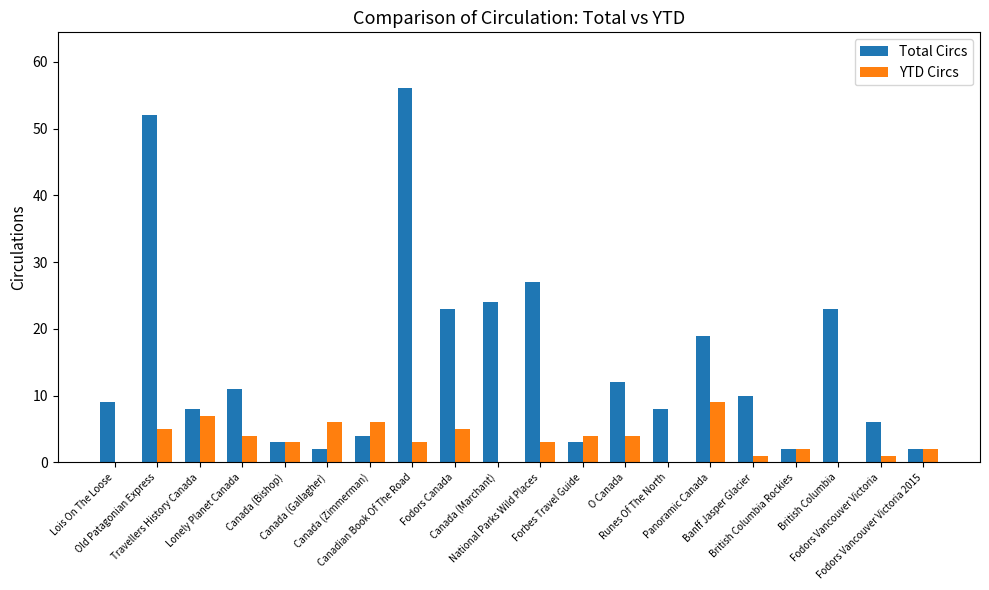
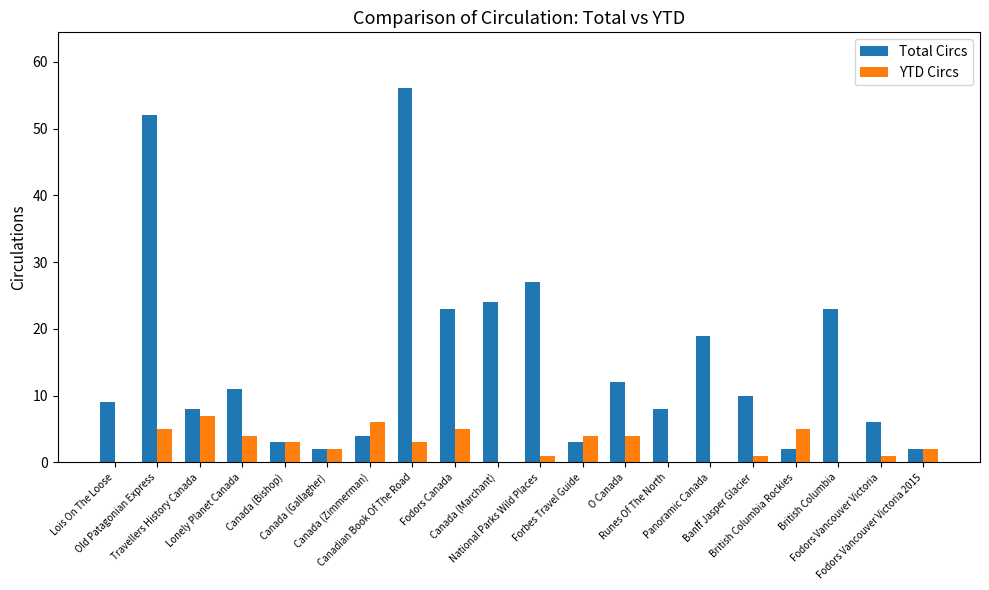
YTD Circs, Canada (Gallagher): 6 -> 2
YTD Circs, National Parks Wild Places: 3 -> 1
YTD Circs, Panoramic Canada: 9 -> 0
YTD Circs, British Columbia Rockies: 2 -> 5
